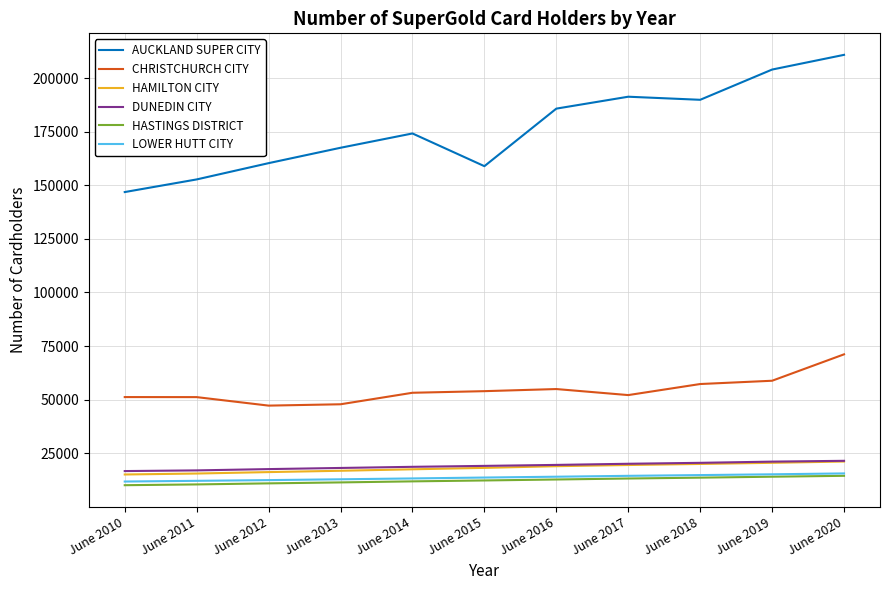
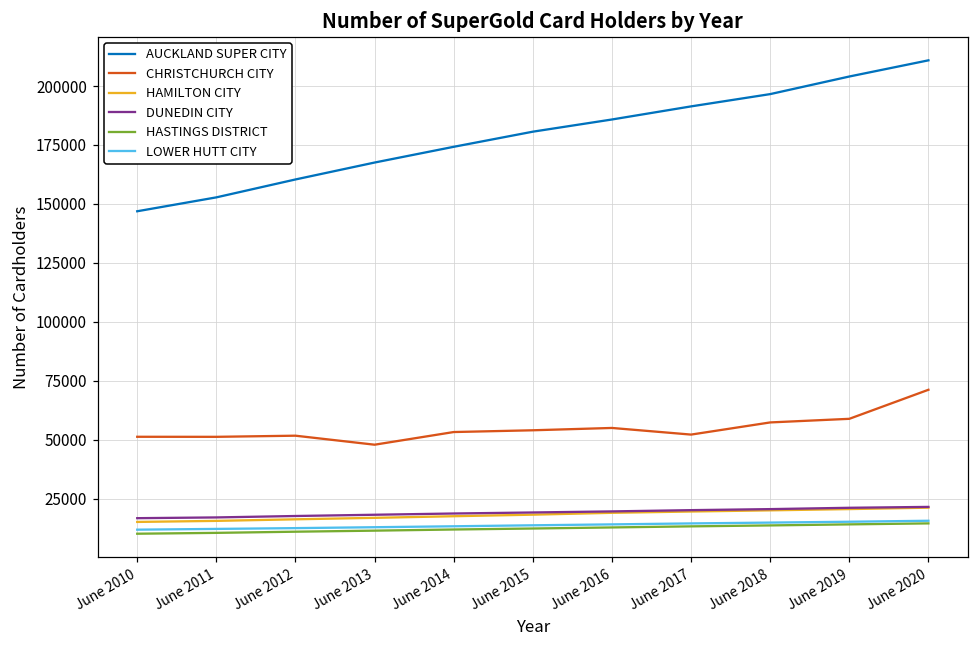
CHRISTCHURCH CITY, June 2012: 47000 -> 52000
AUCKLAND SUPER CITY, June 2015: 159000 -> 181000
AUCKLAND SUPER CITY, June 2018: 190000 -> 197000
